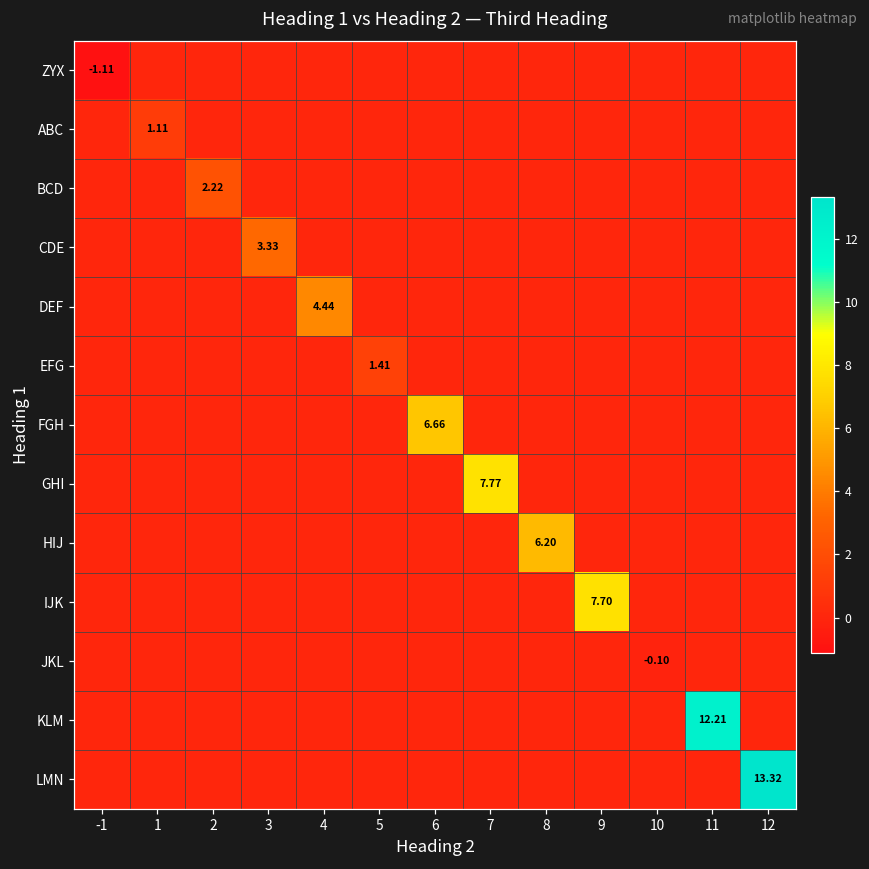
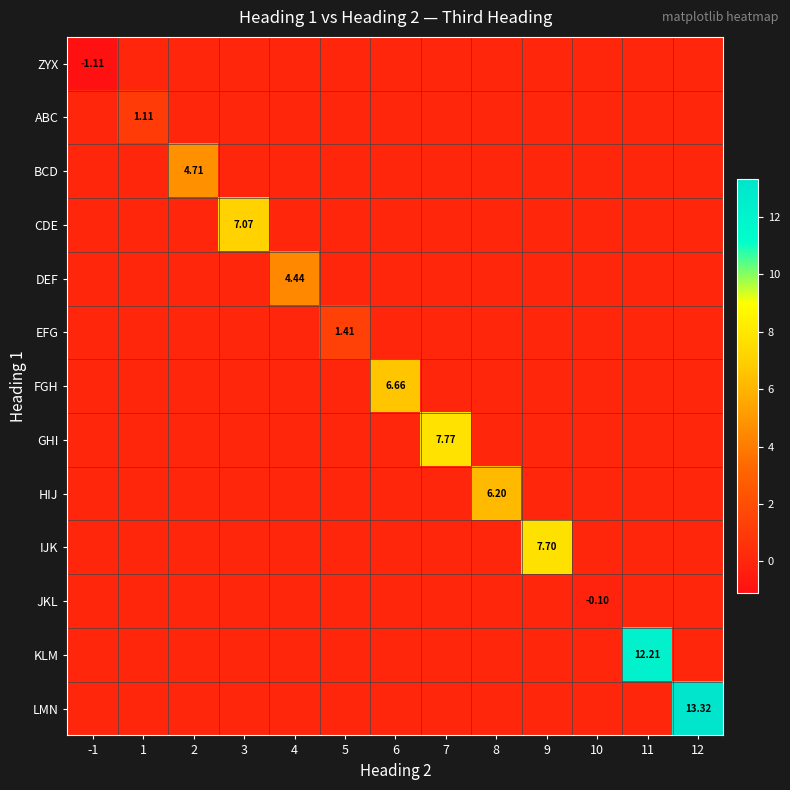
BCD, 2: 2.22 -> 4.71
CDE, 3: 3.33 -> 7.07
